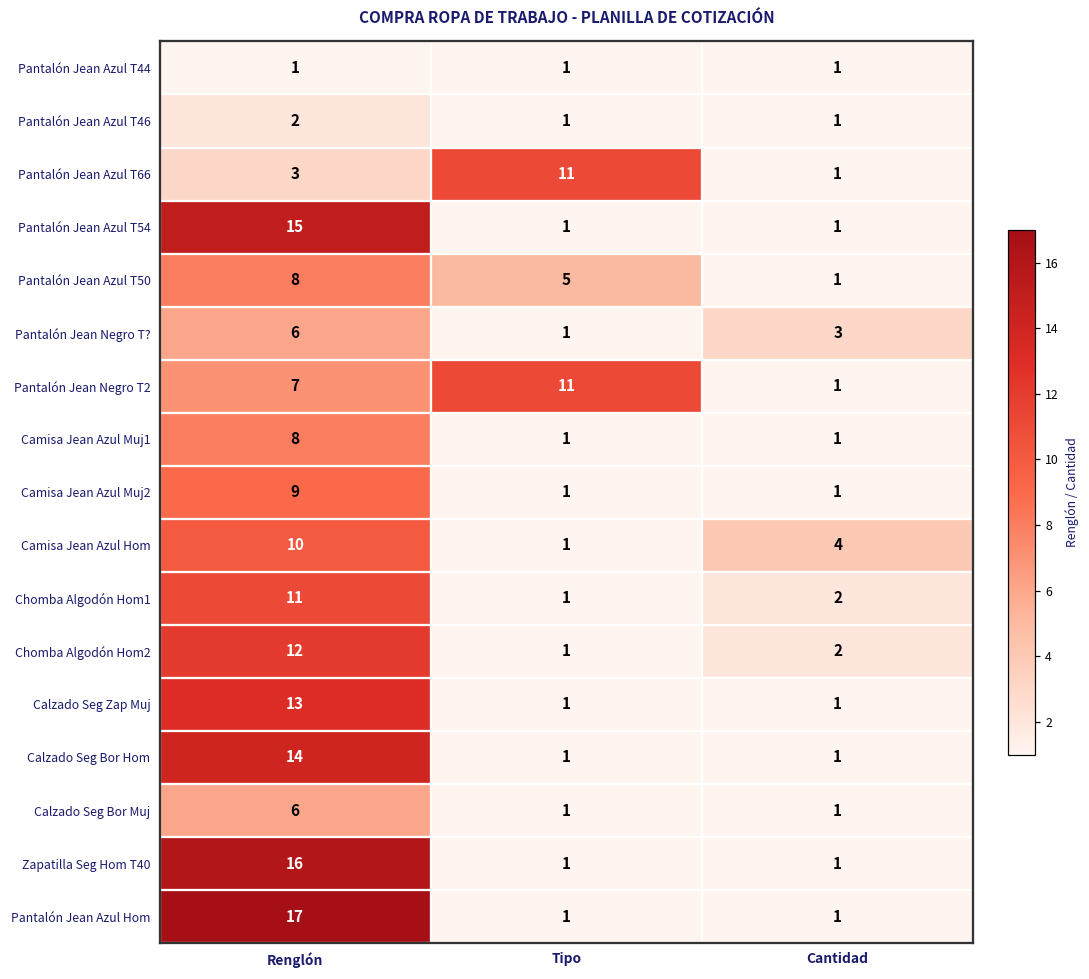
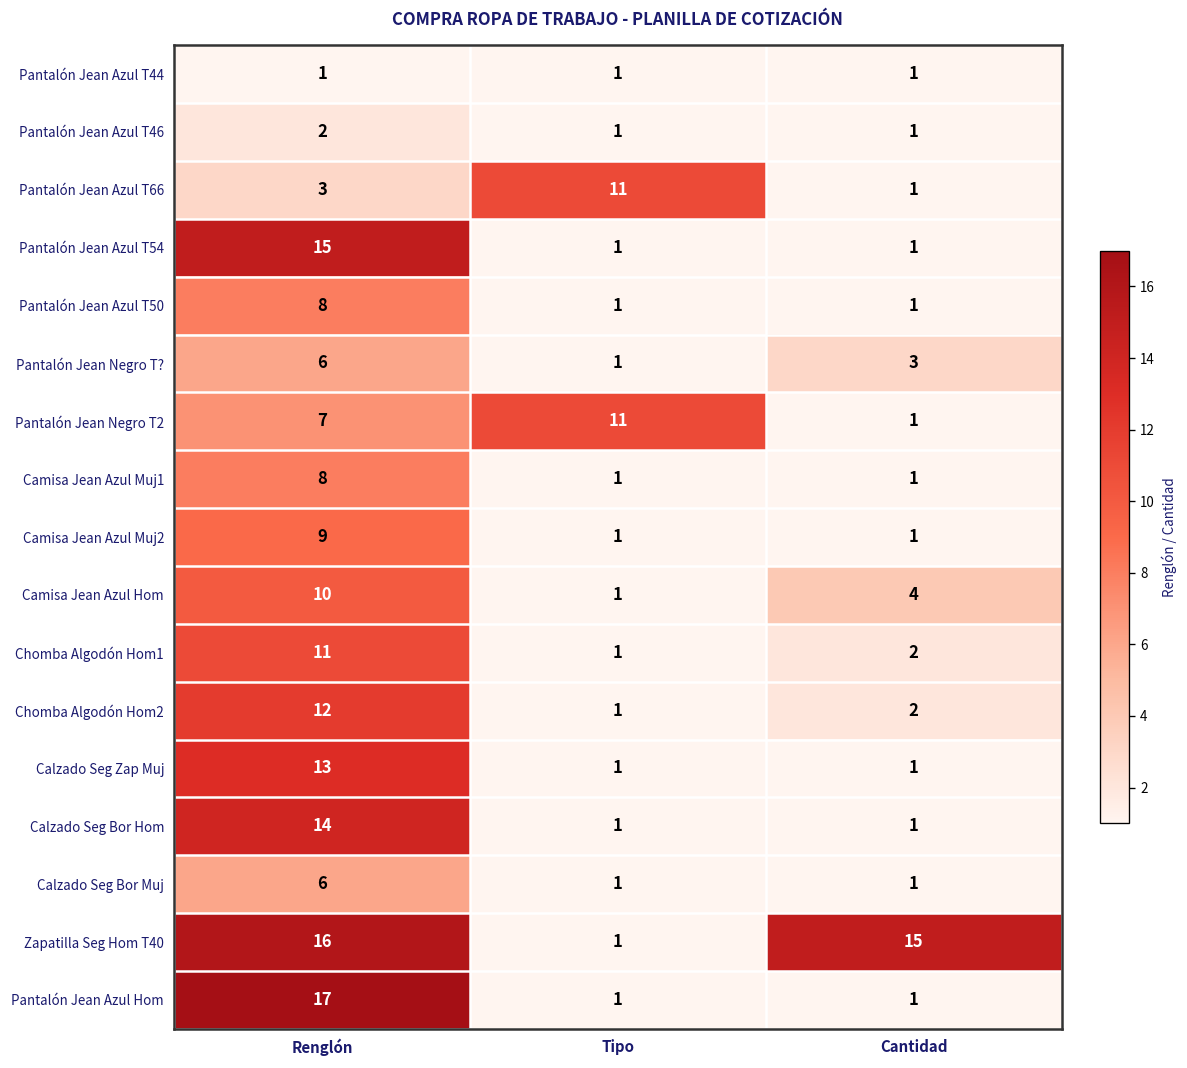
Pantalón Jean Azul T50, Tipo: 5 -> 1
Zapatilla Seg Hom T40, Cantidad: 1 -> 15
